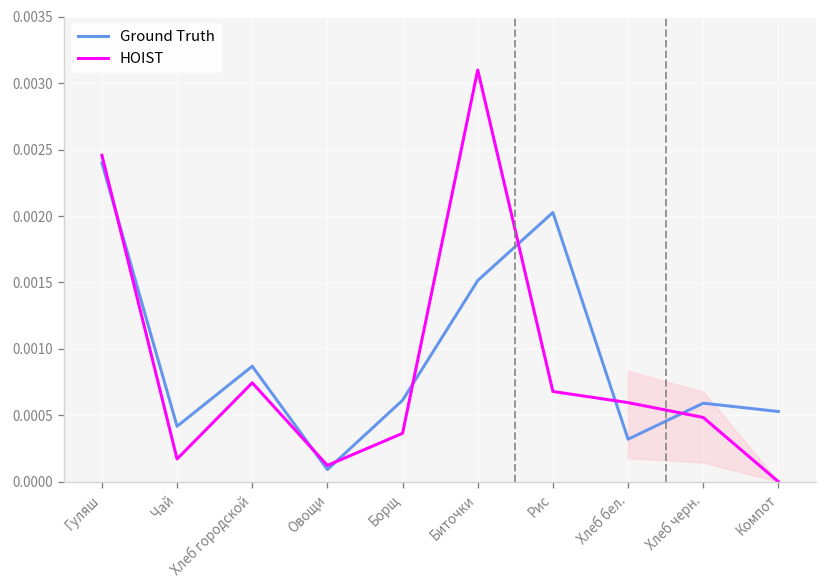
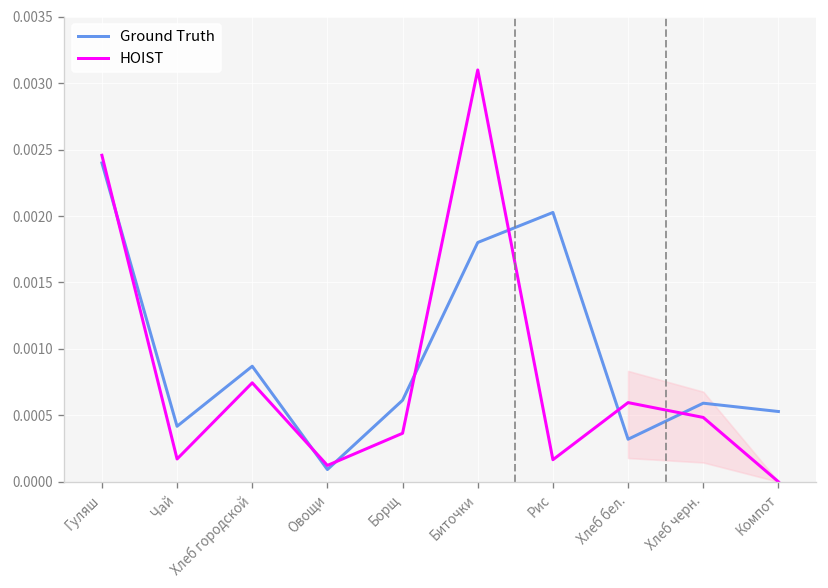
Ground Truth, Биточки: 0.00151 -> 0.00180
HOIST, Рис: 0.00068 -> 0.00017
